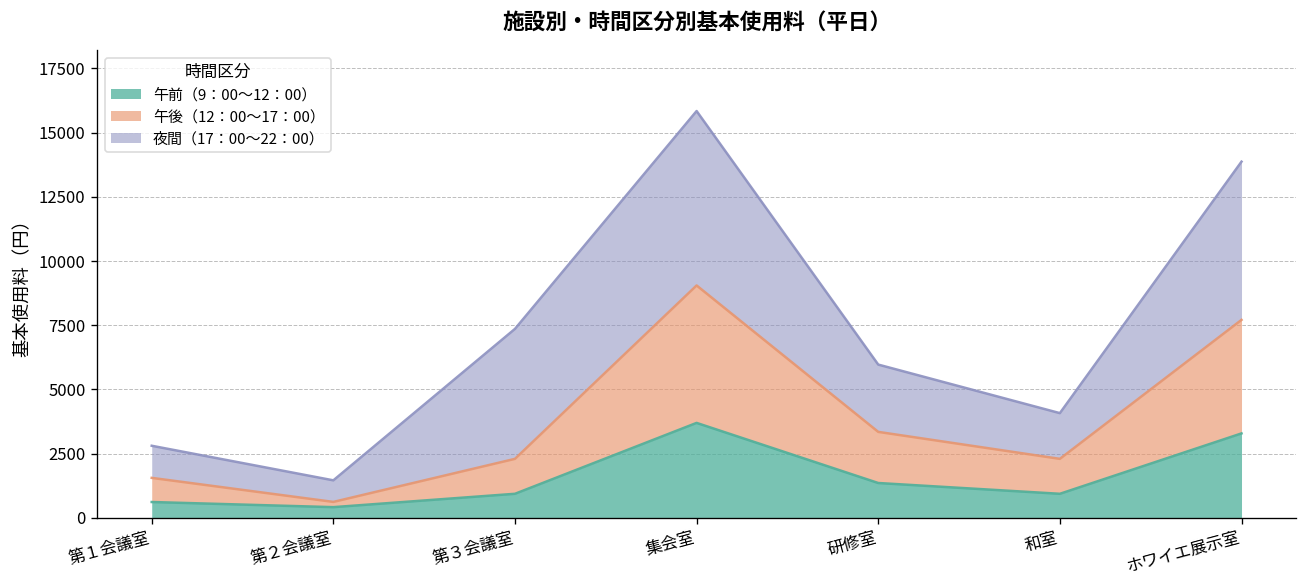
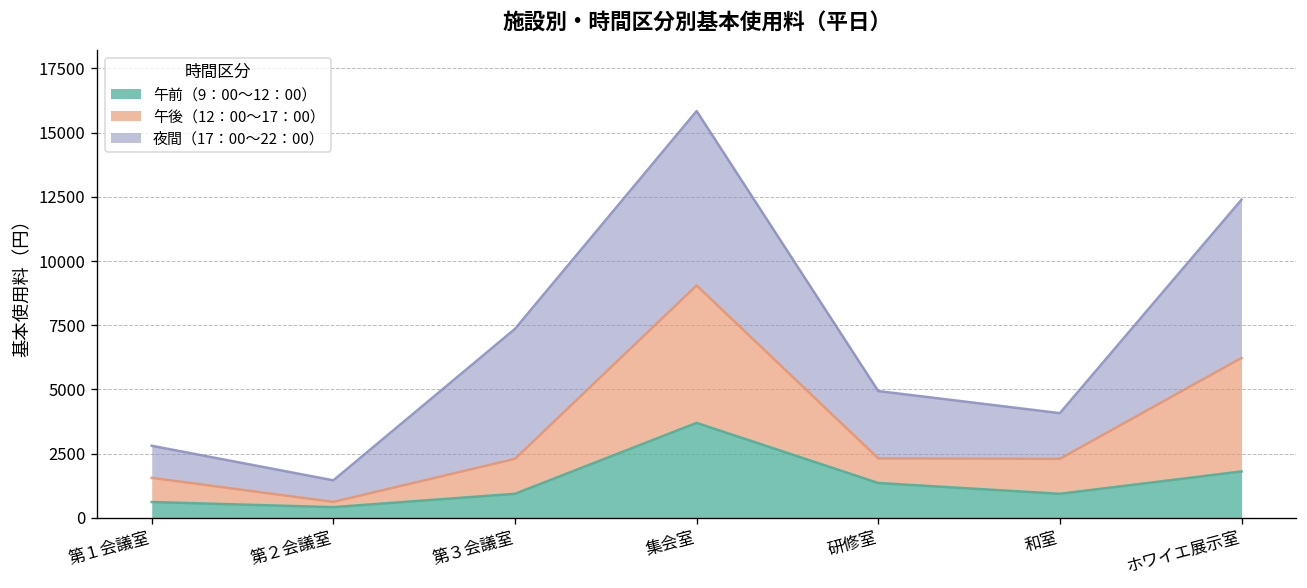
午後（12：00～17：00）, 研修室: 2000 -> 1000
午前（9：00～12：00）, ホワイエ展示室: 3300 -> 1800
